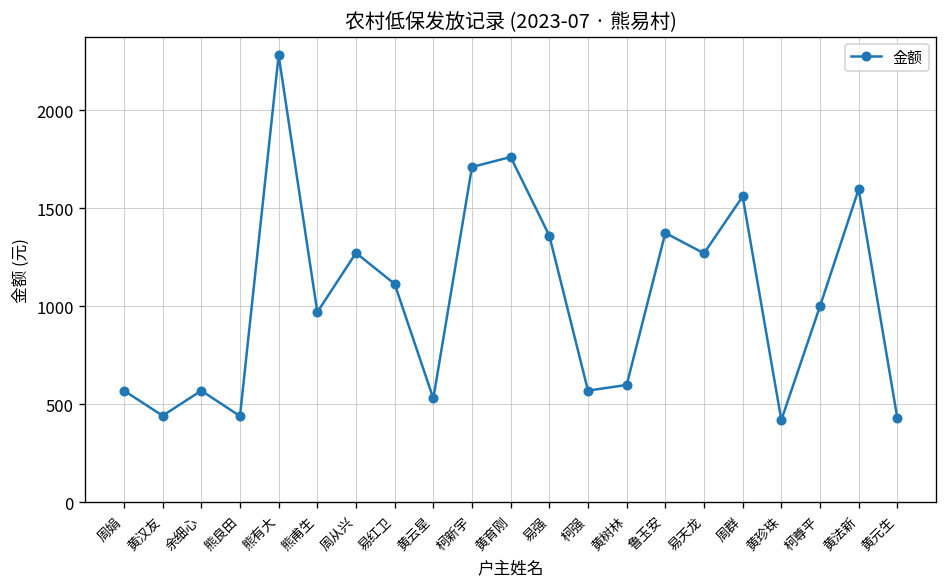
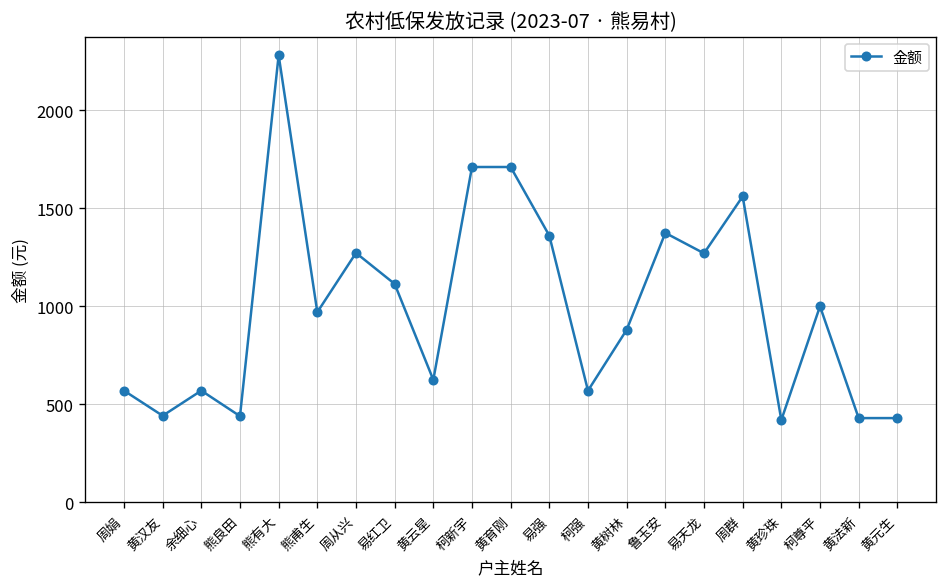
黄云星: 530 -> 630
黄育刚: 1760 -> 1710
黄树林: 600 -> 880
黄法新: 1600 -> 430
